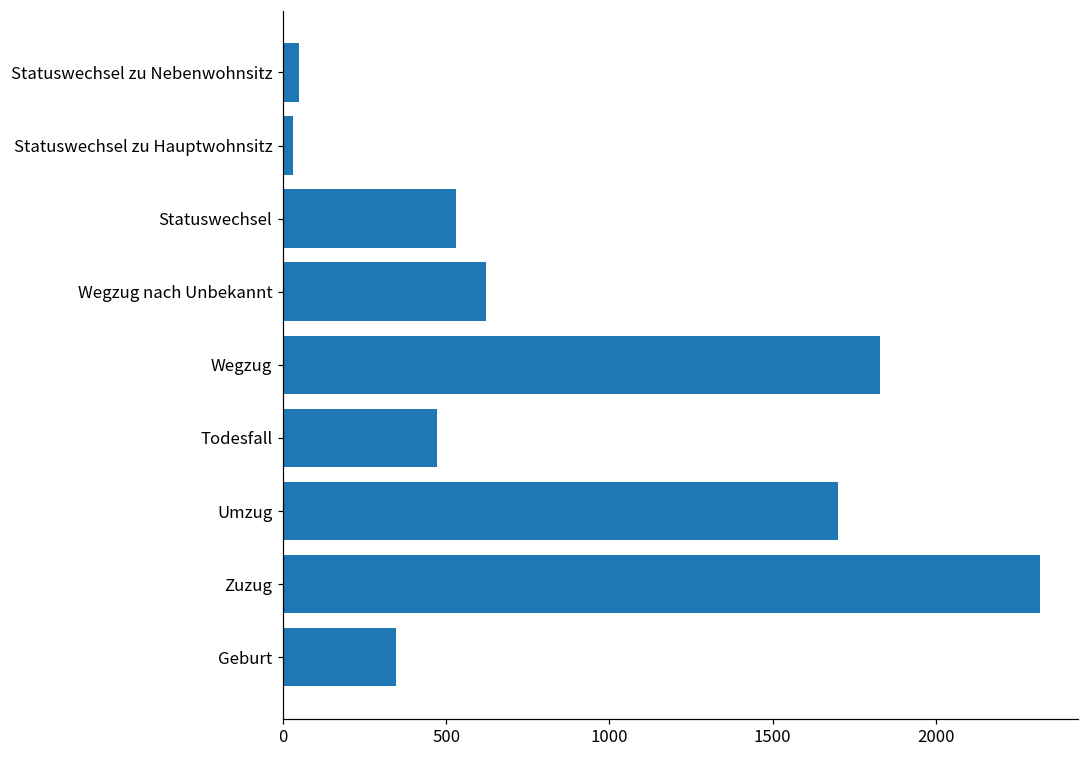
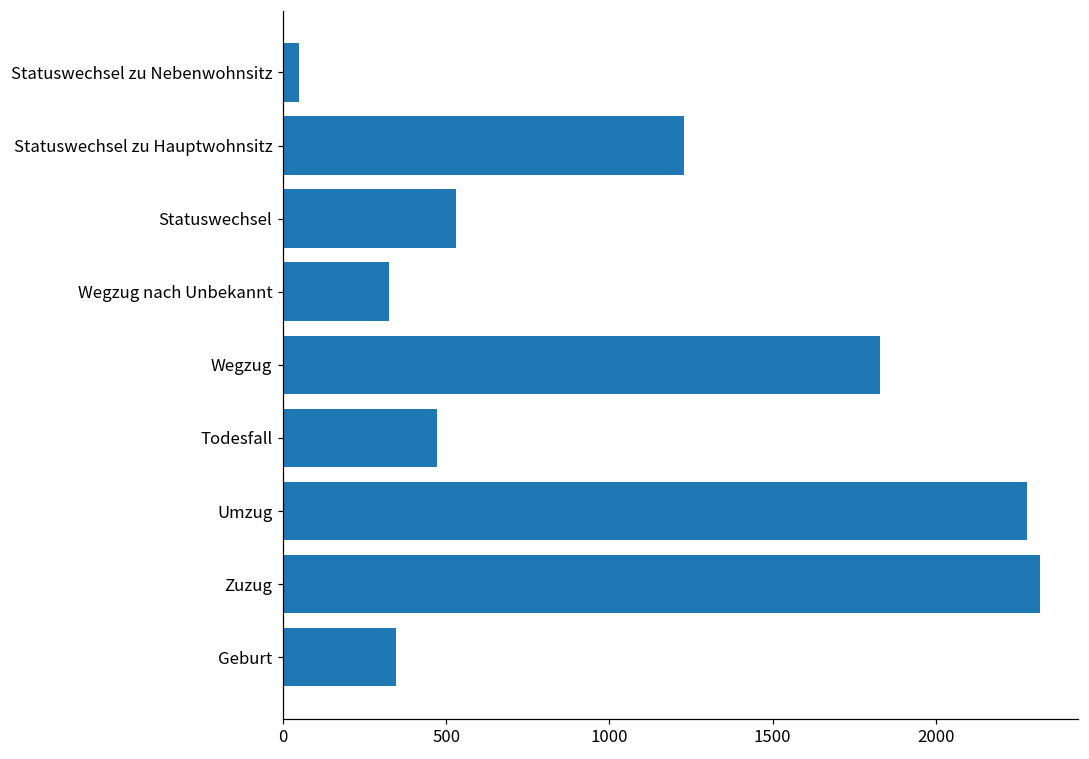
Statuswechsel zu Hauptwohnsitz: 30 -> 1230
Wegzug nach Unbekannt: 620 -> 330
Umzug: 1700 -> 2280
